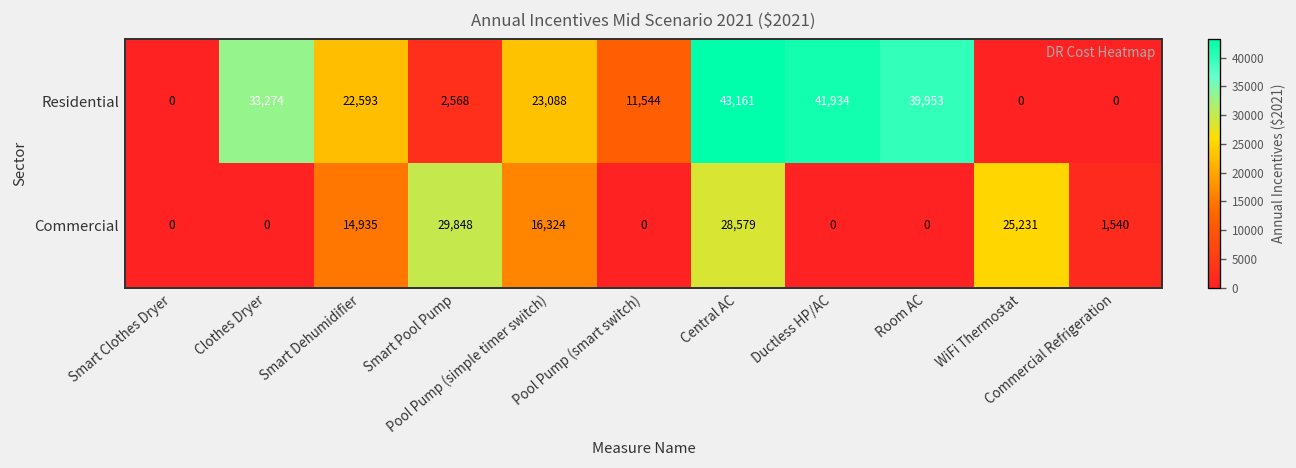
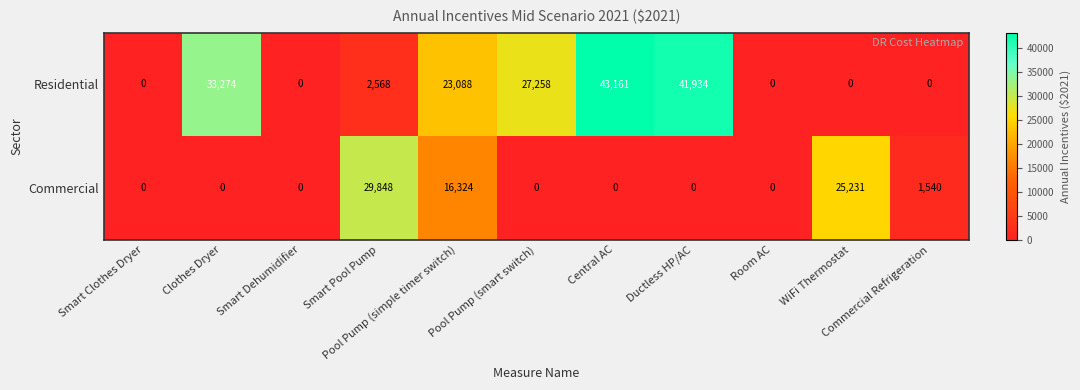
Residential, Smart Dehumidifier: 22,593 -> 0
Residential, Pool Pump (smart switch): 11,544 -> 27,258
Residential, Room AC: 39,953 -> 0
Commercial, Smart Dehumidifier: 14,935 -> 0
Commercial, Central AC: 28,579 -> 0
